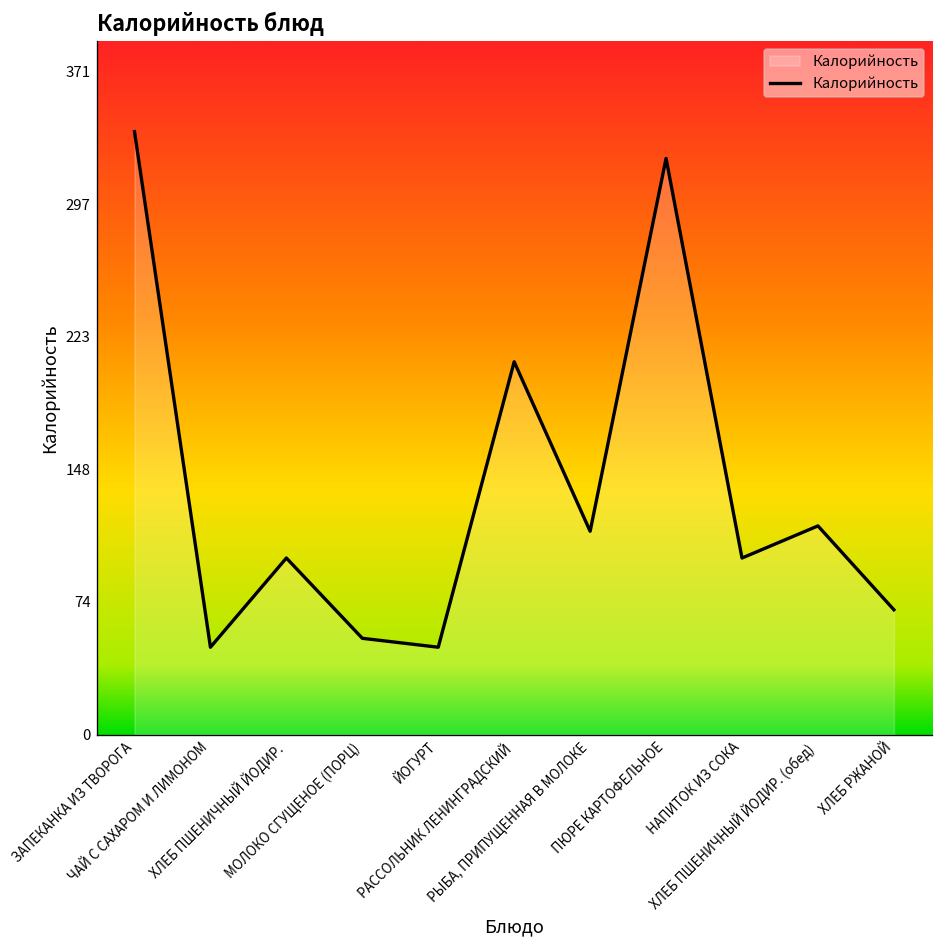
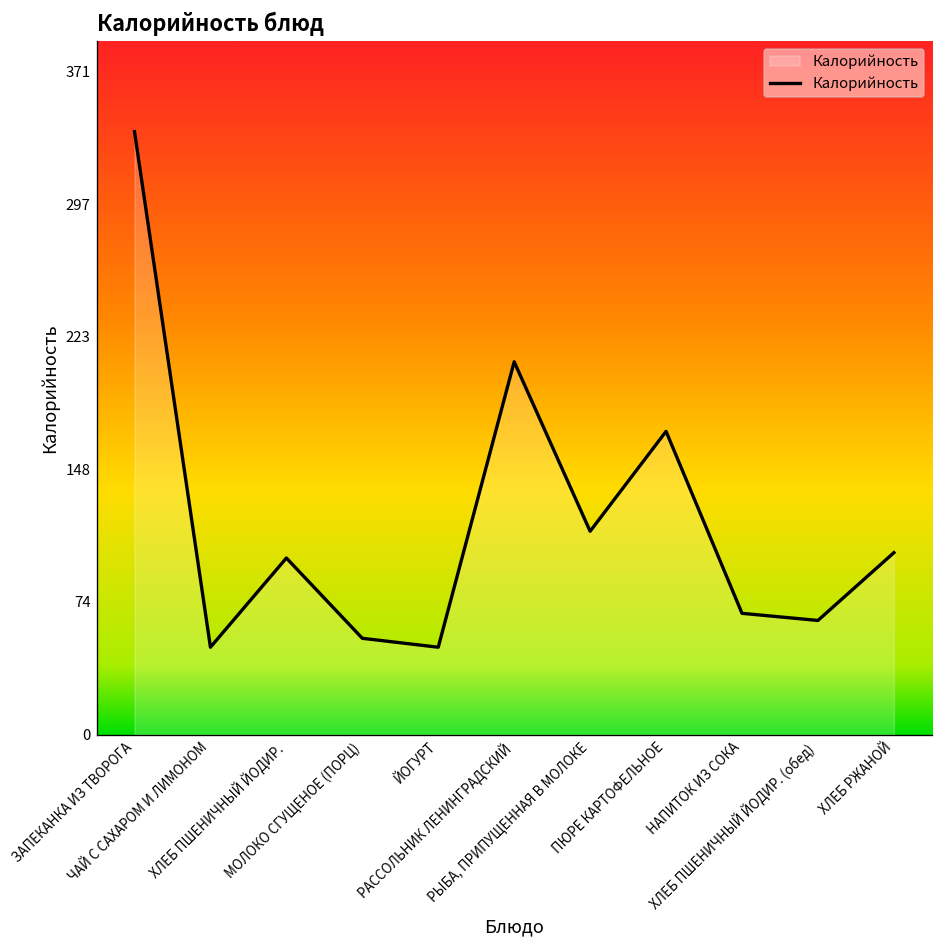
ПЮРЕ КАРТОФЕЛЬНОЕ: 323 -> 170
НАПИТОК ИЗ СОКА: 99 -> 68
ХЛЕБ ПШЕНИЧНЫЙ ЙОДИР. (обед): 117 -> 64
ХЛЕБ РЖАНОЙ: 70 -> 102
